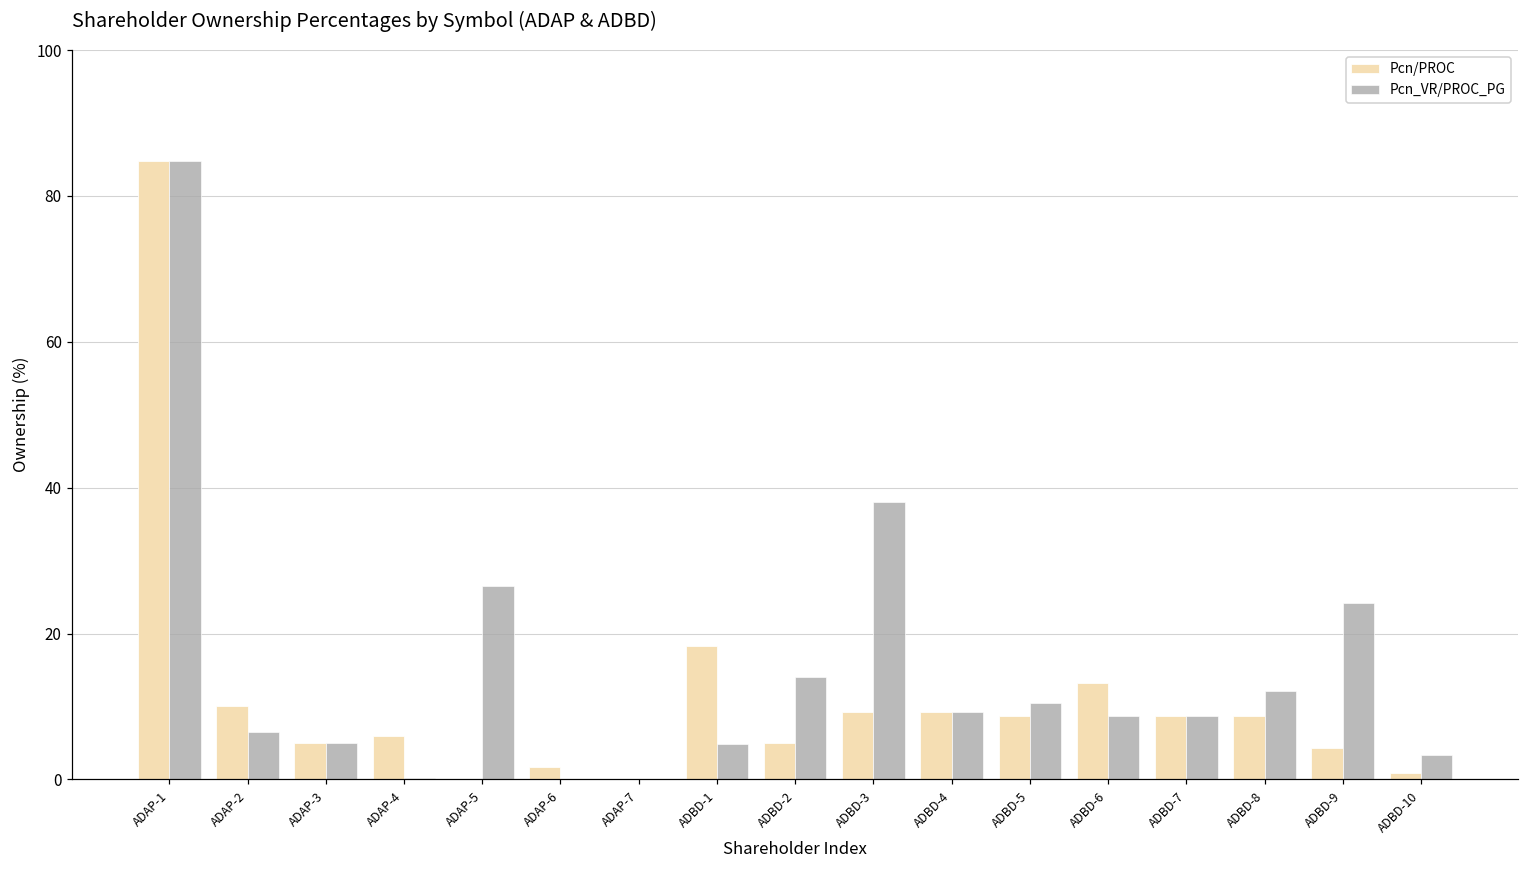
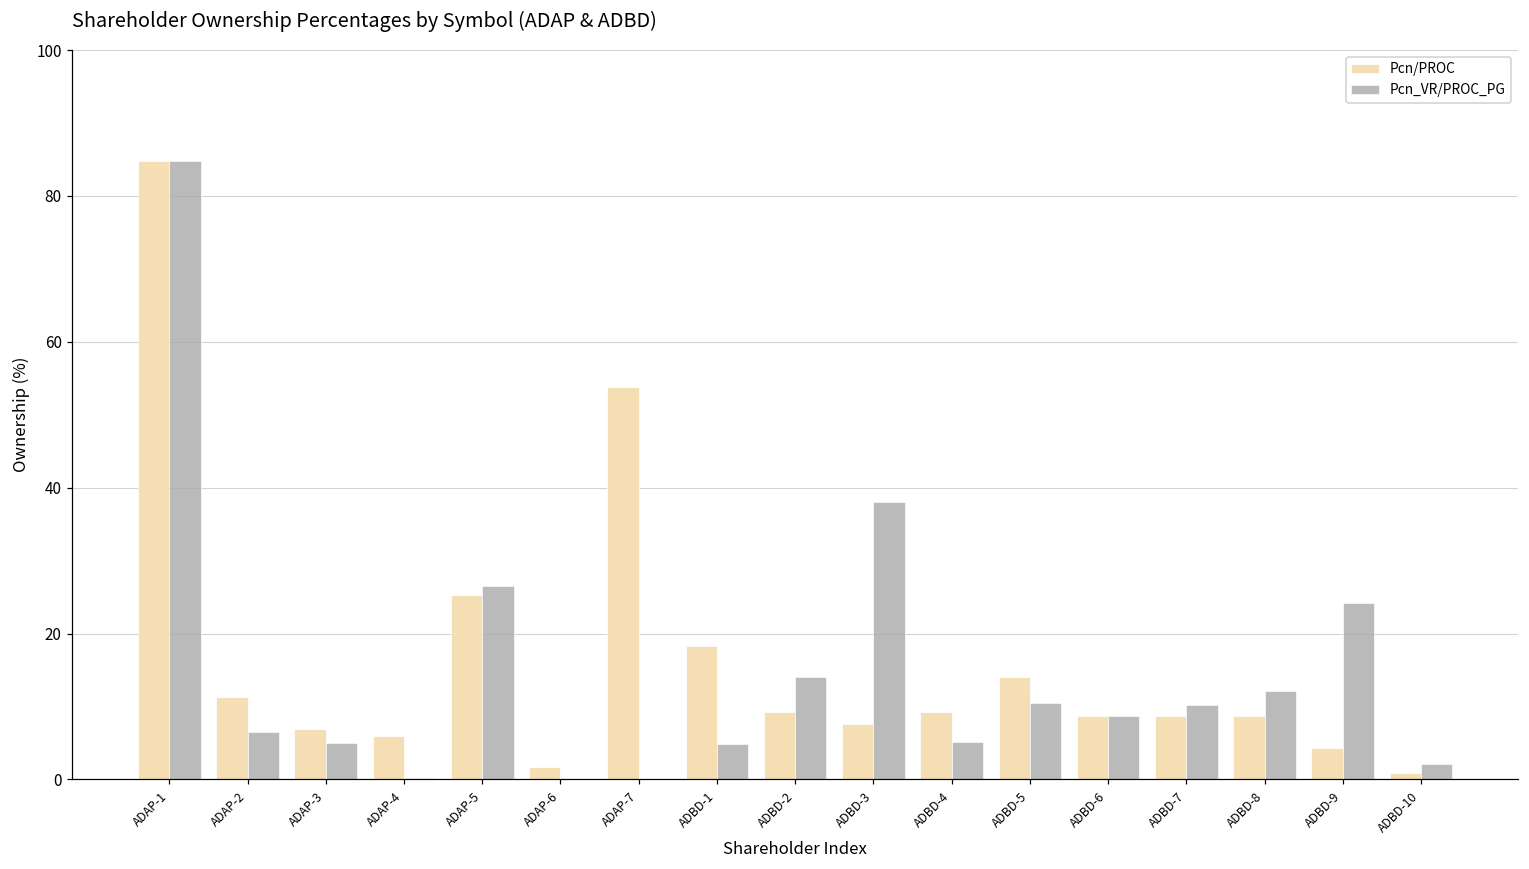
Pcn/PROC, ADAP-2: 10 -> 11
Pcn/PROC, ADAP-3: 5 -> 7
Pcn/PROC, ADAP-5: 0 -> 25
Pcn/PROC, ADAP-7: 0 -> 54
Pcn/PROC, ADBD-2: 5 -> 9
Pcn/PROC, ADBD-3: 9 -> 8
Pcn_VR/PROC_PG, ADBD-4: 9 -> 5
Pcn/PROC, ADBD-5: 9 -> 14
Pcn/PROC, ADBD-6: 13 -> 9
Pcn_VR/PROC_PG, ADBD-7: 9 -> 10
Pcn_VR/PROC_PG, ADBD-10: 3 -> 2
